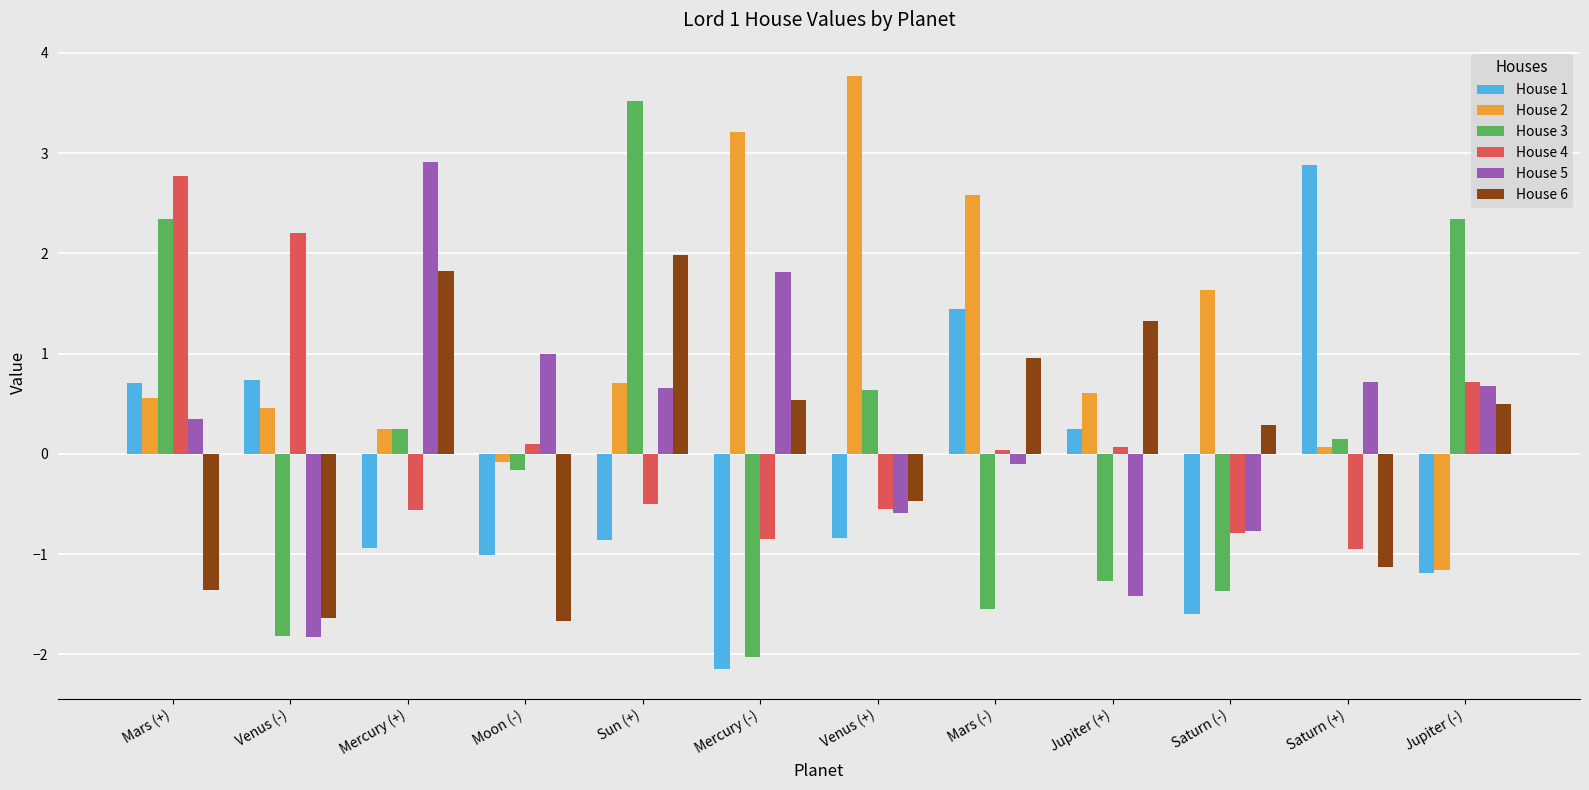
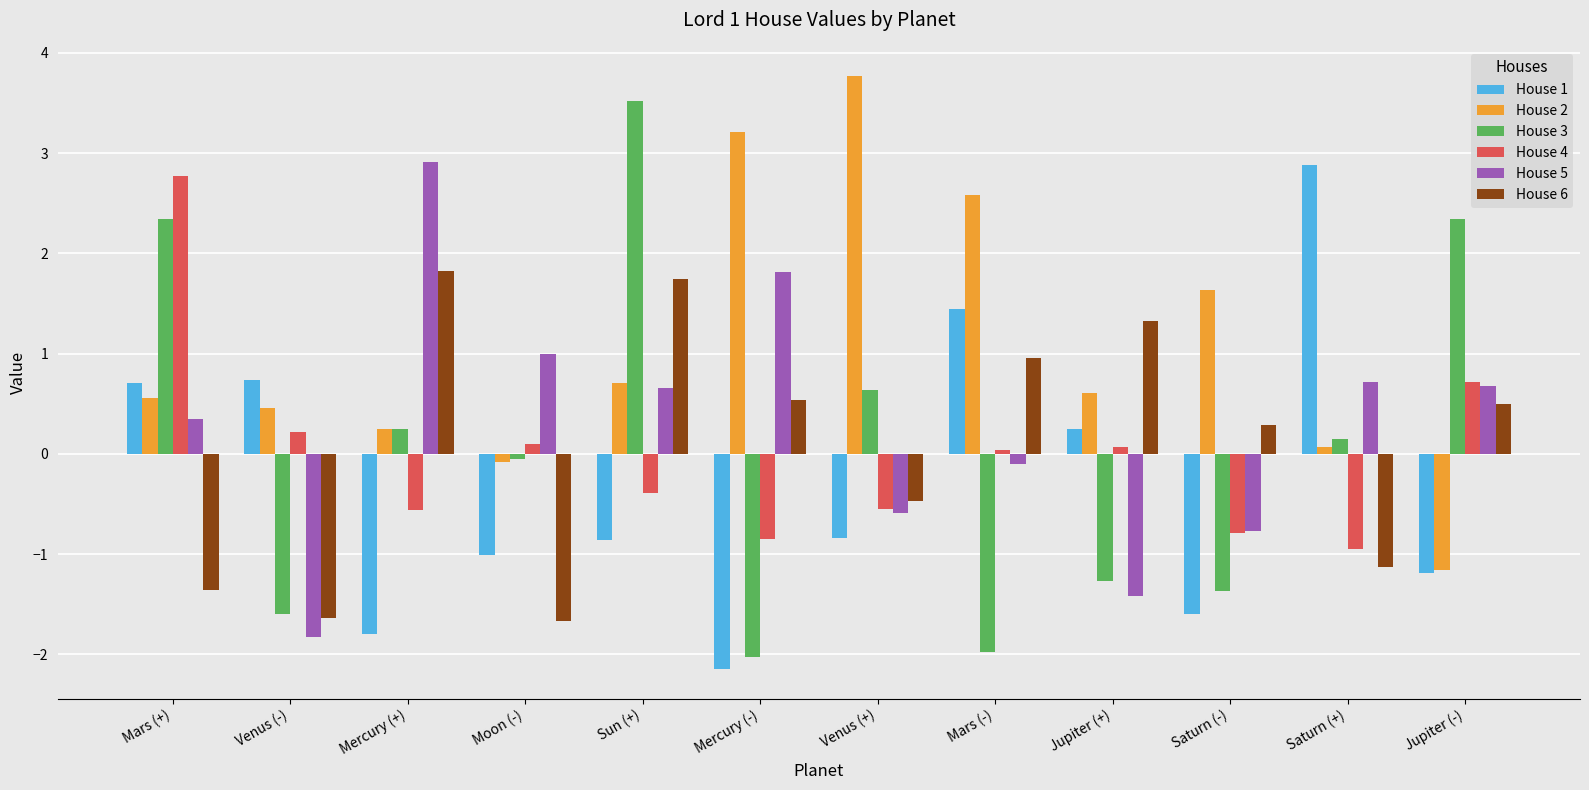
House 3, Venus (-): -1.82 -> -1.60
House 4, Venus (-): 2.20 -> 0.22
House 1, Mercury (+): -0.94 -> -1.80
House 3, Moon (-): -0.16 -> -0.05
House 4, Sun (+): -0.50 -> -0.39
House 6, Sun (+): 1.98 -> 1.75
House 3, Mars (-): -1.55 -> -1.98
